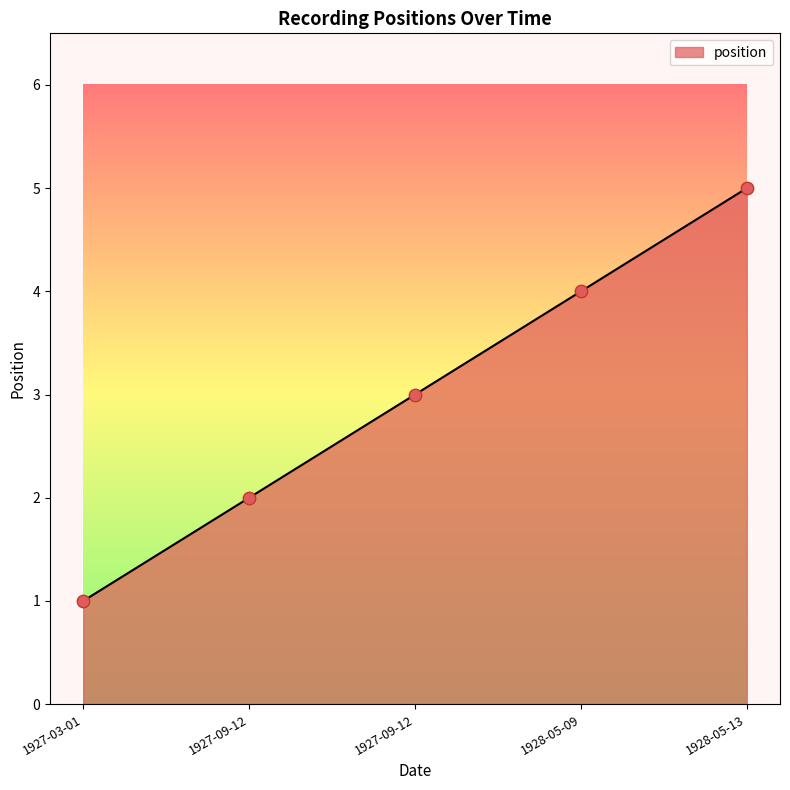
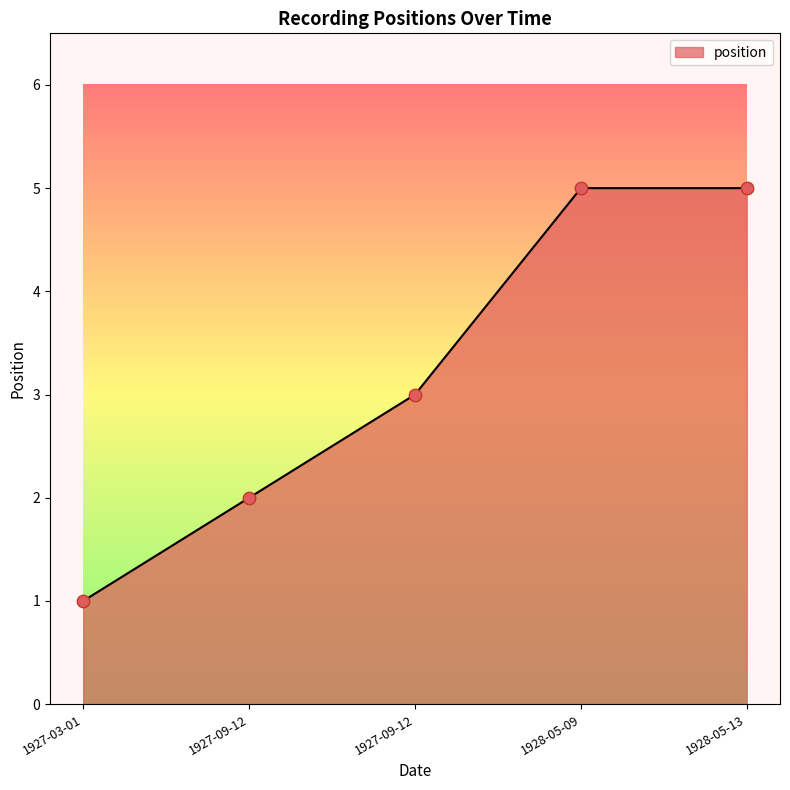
1928-05-09: 4 -> 5
